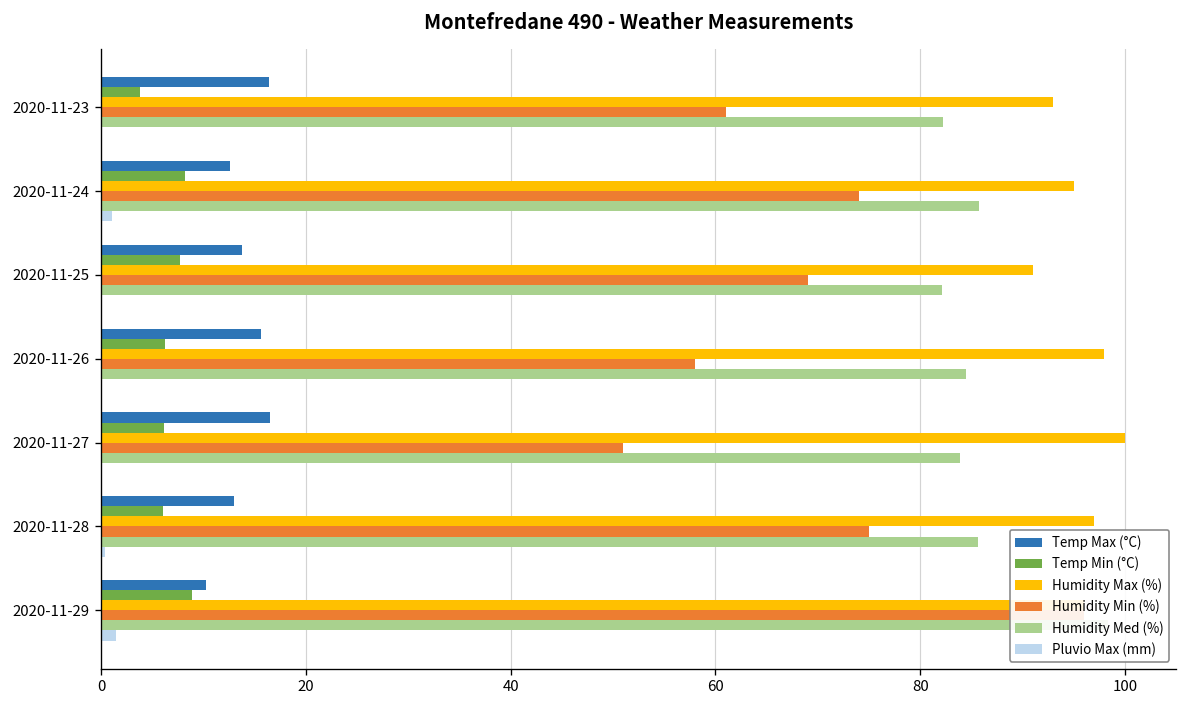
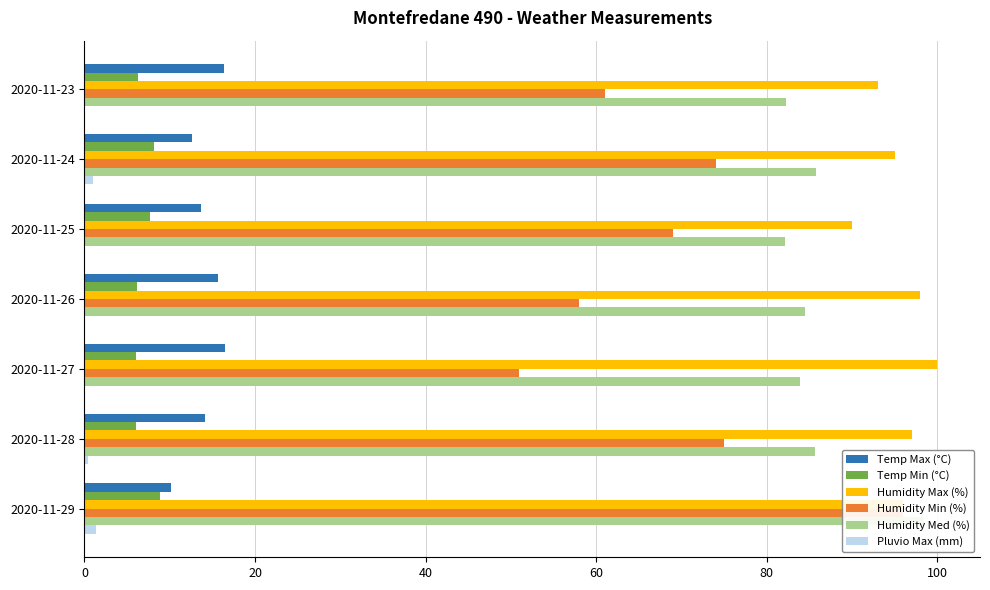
Temp Min (°C), 2020-11-23: 4 -> 6
Humidity Max (%), 2020-11-25: 91 -> 90
Temp Max (°C), 2020-11-28: 13 -> 14
